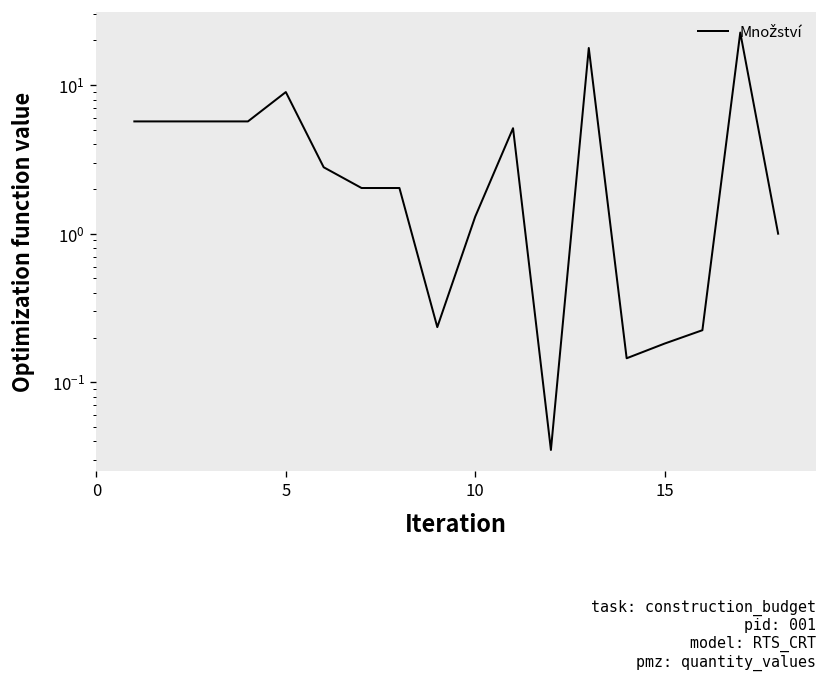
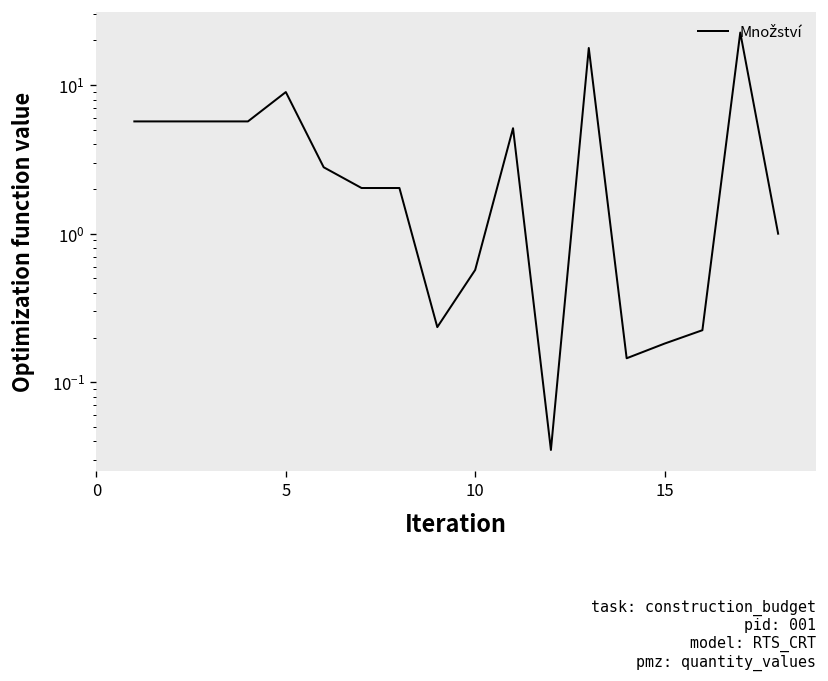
10: 1.3 -> 0.6
